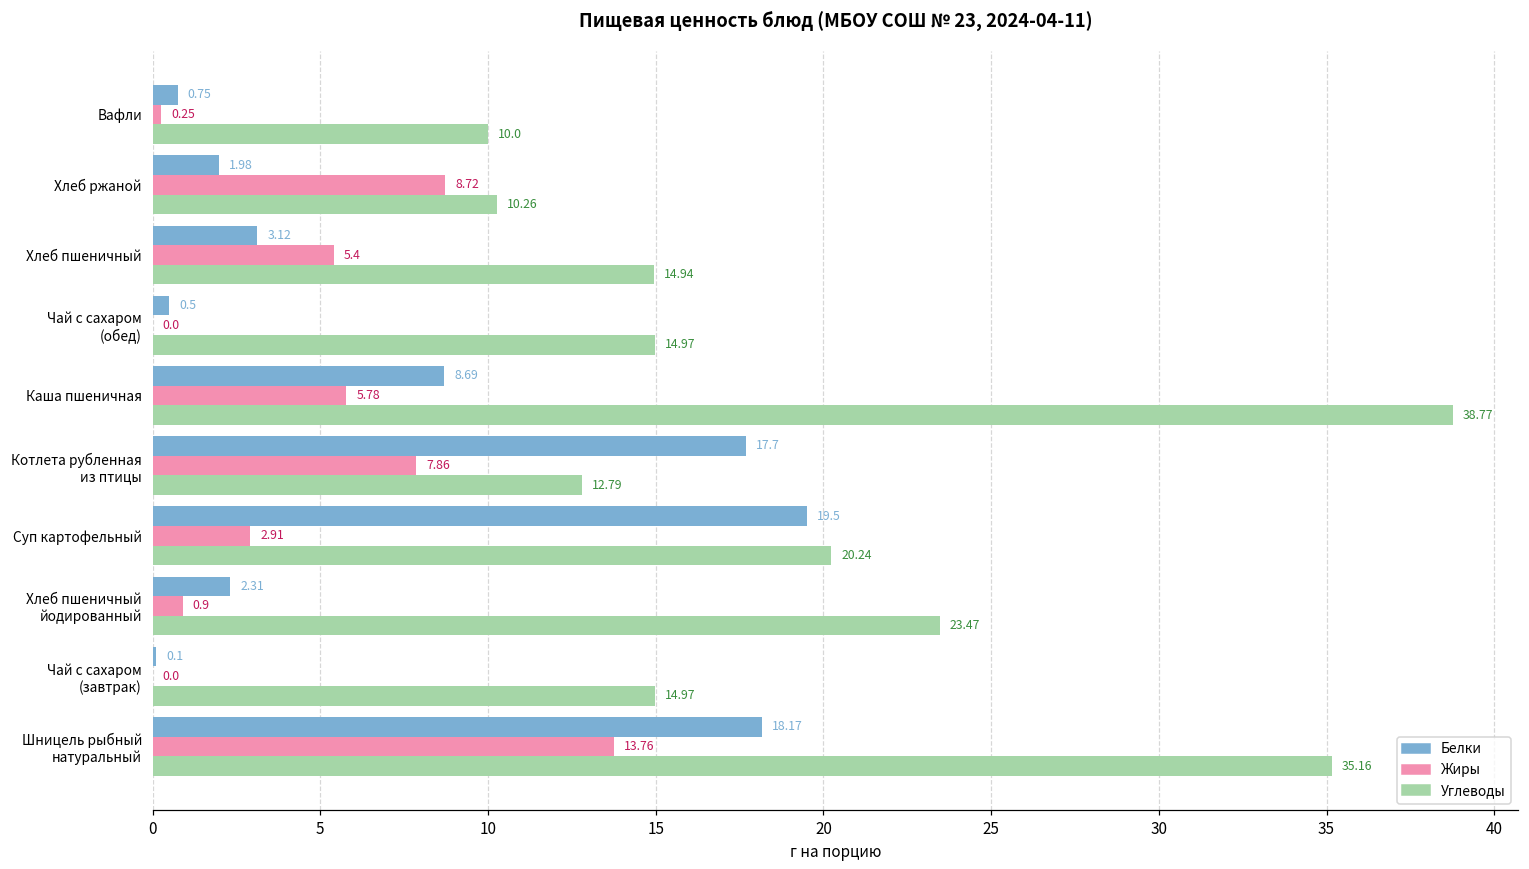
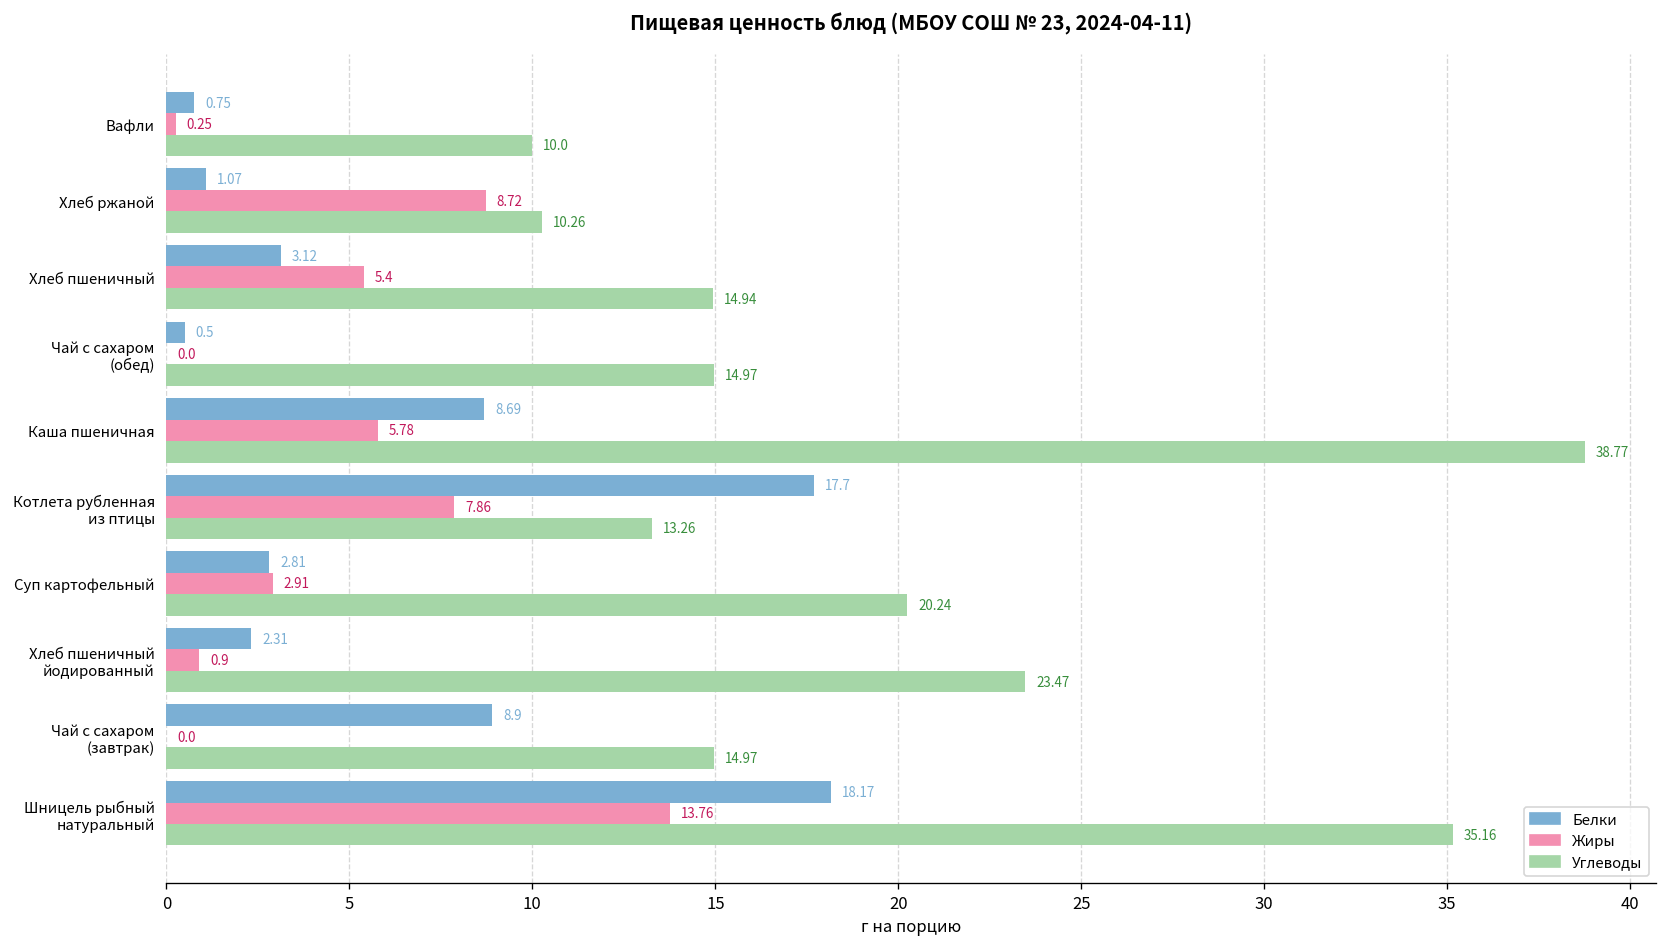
Белки, Хлеб ржаной: 1.98 -> 1.07
Углеводы, Котлета рубленная из птицы: 12.79 -> 13.26
Белки, Суп картофельный: 19.5 -> 2.81
Белки, Чай с сахаром (завтрак): 0.1 -> 8.9
